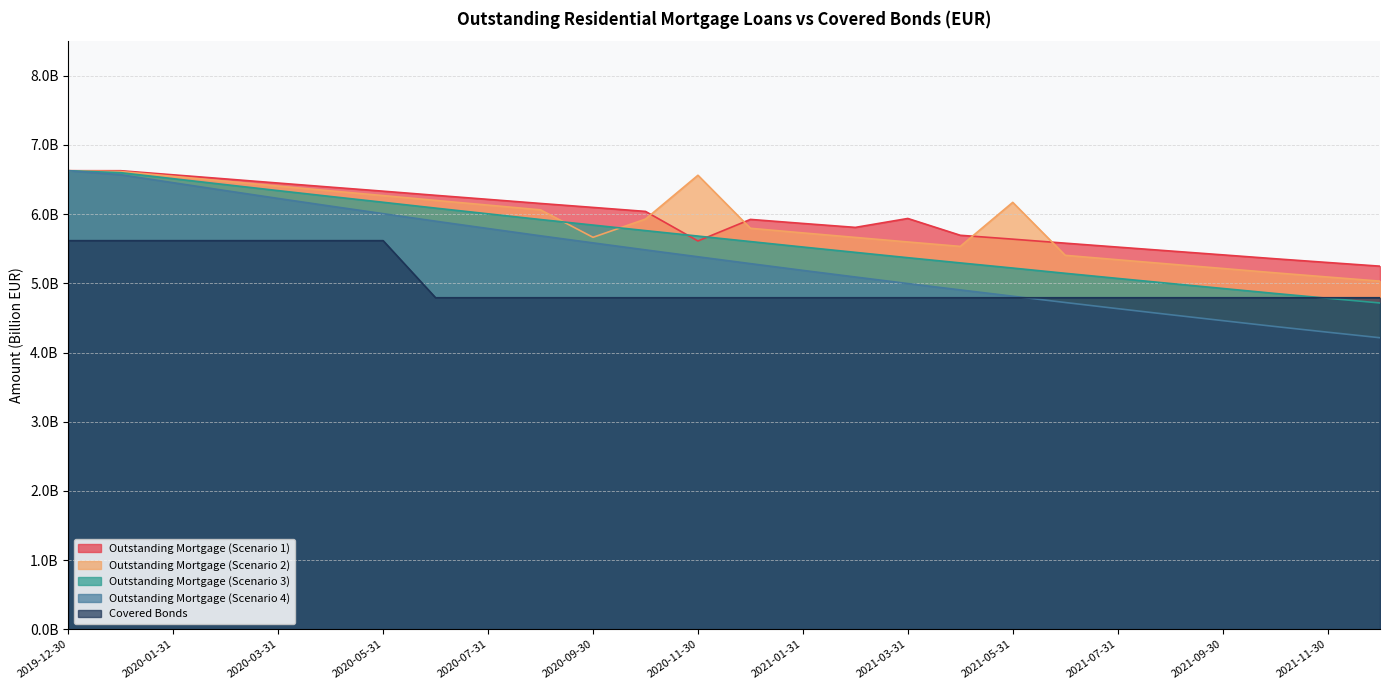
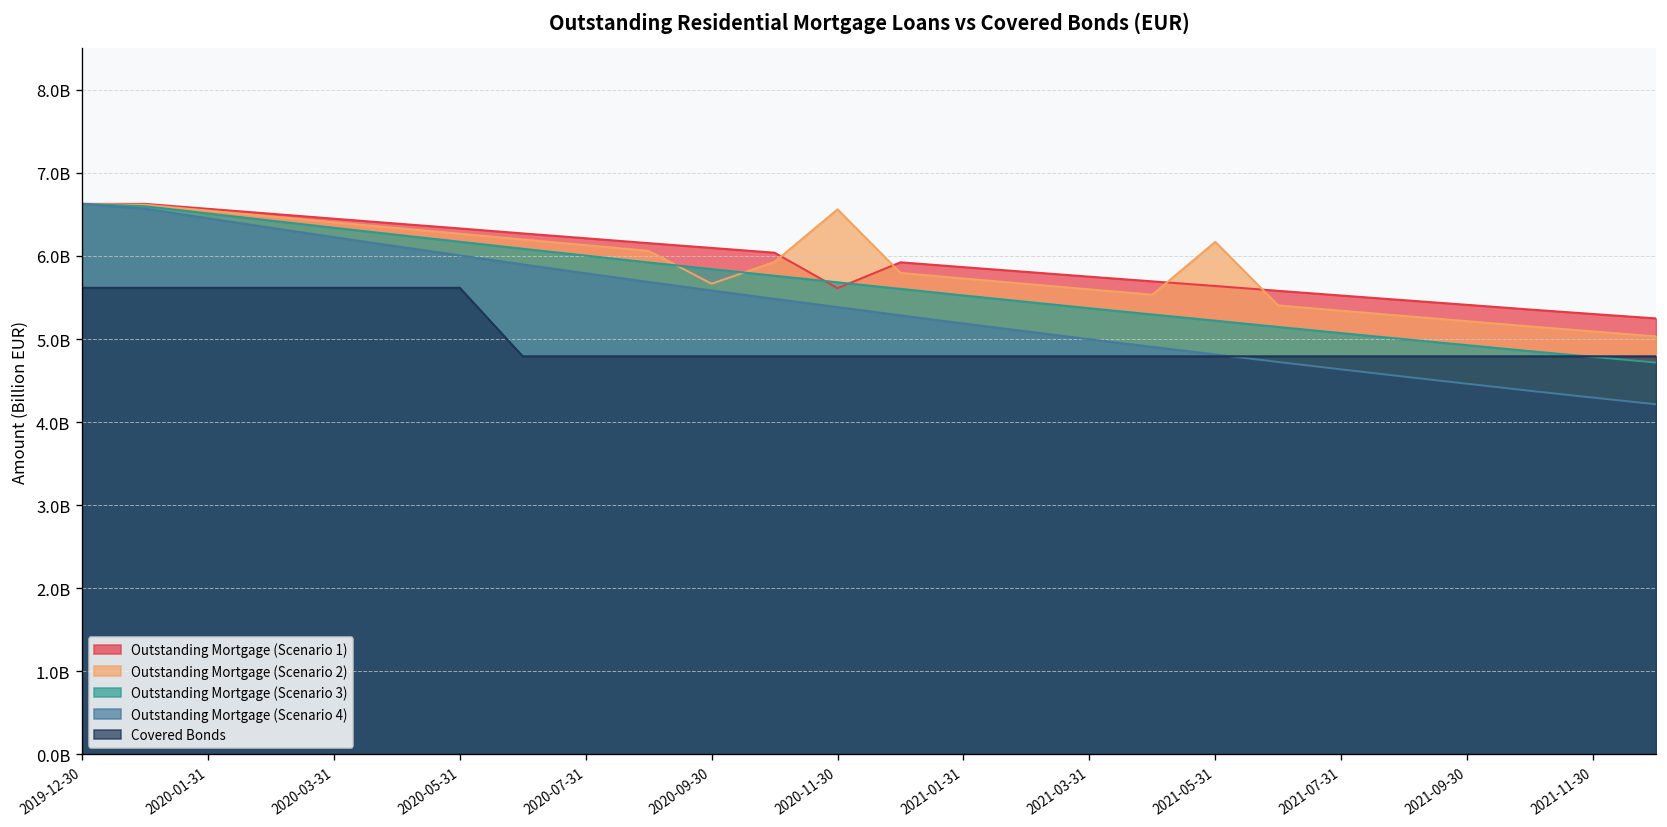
Outstanding Mortgage (Scenario 1), 2021-03-31: 5900000000 -> 5800000000
